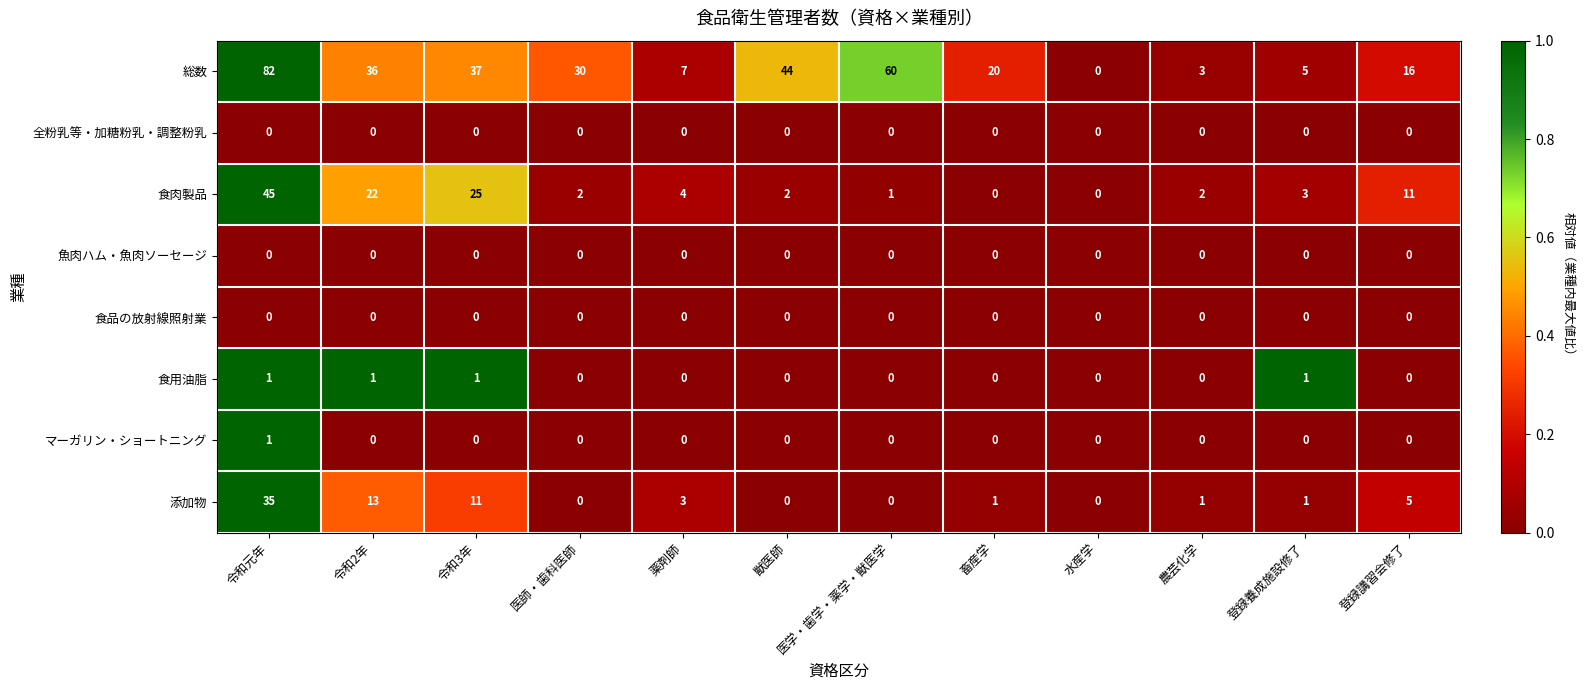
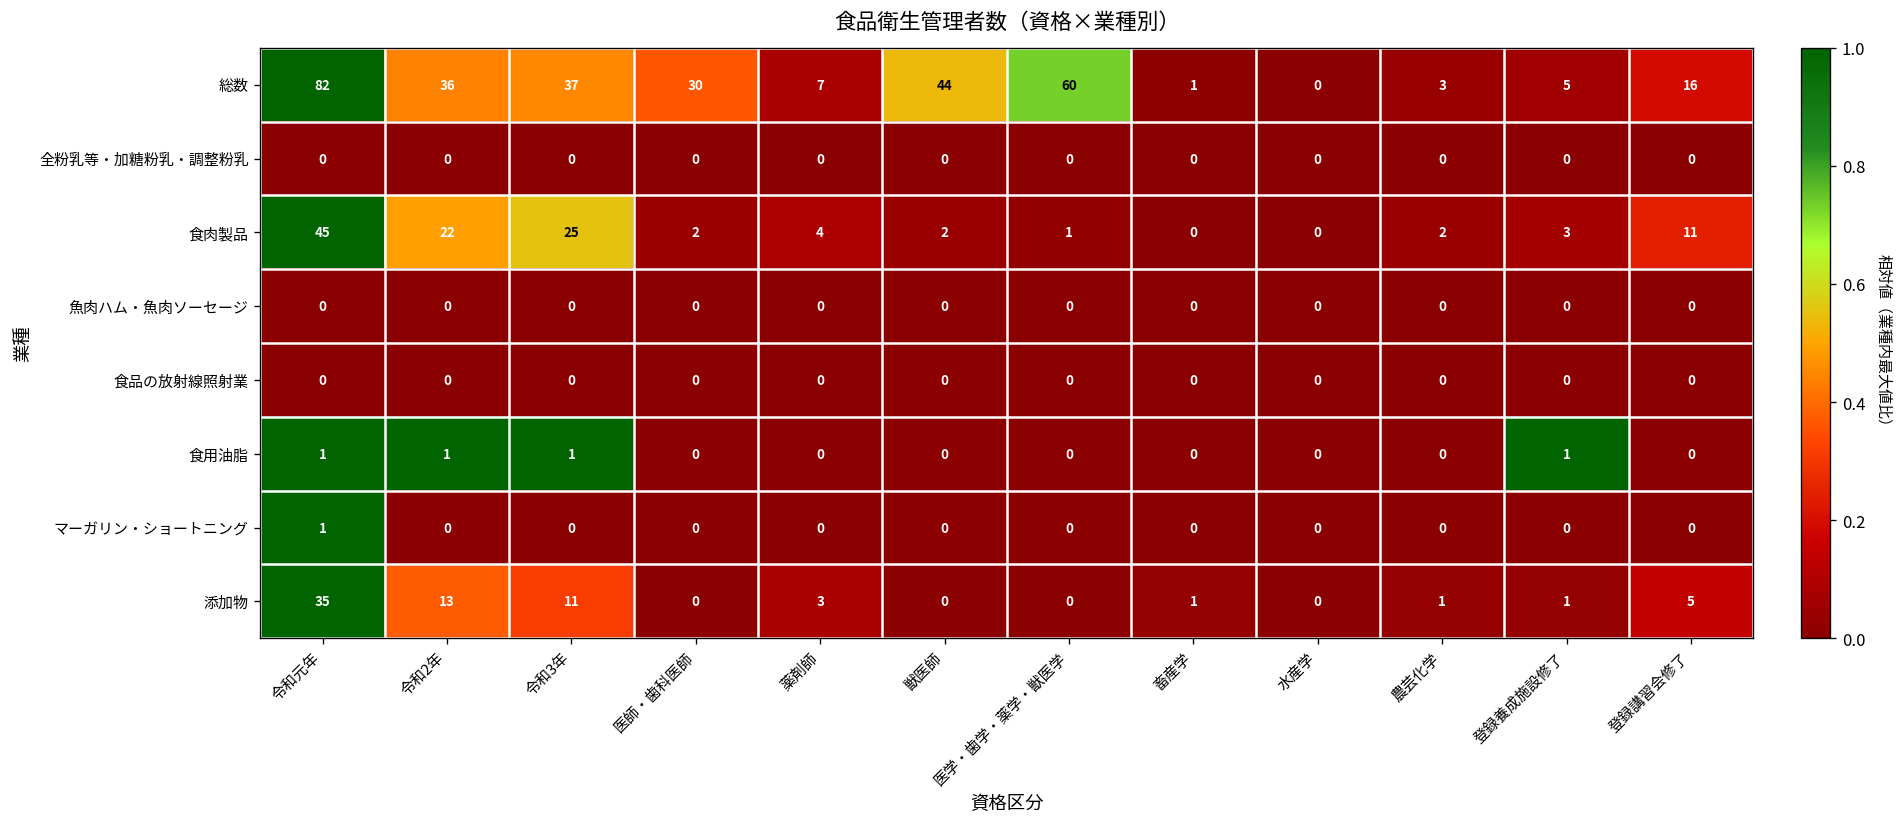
総数, 畜産学: 20 -> 1
